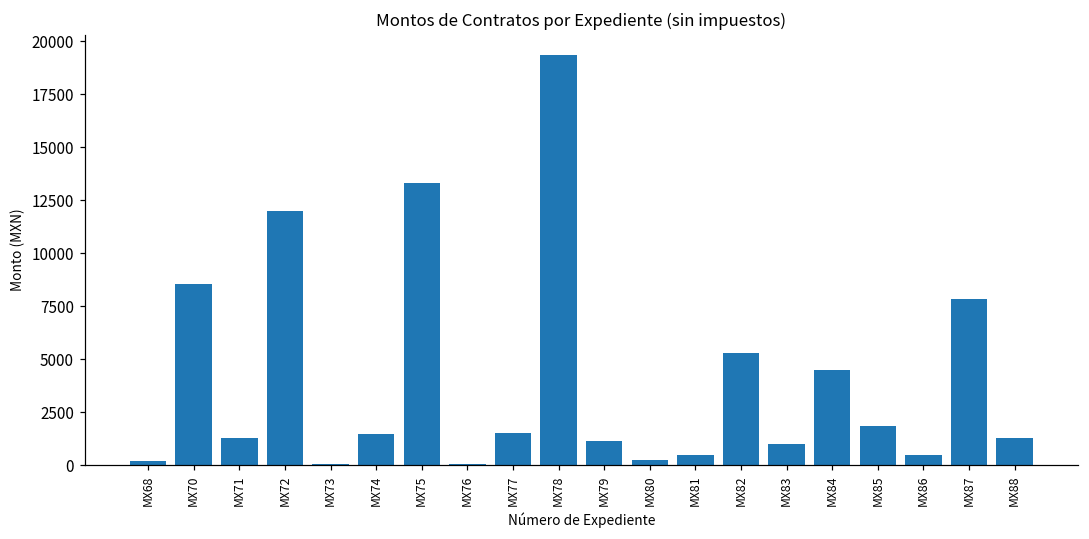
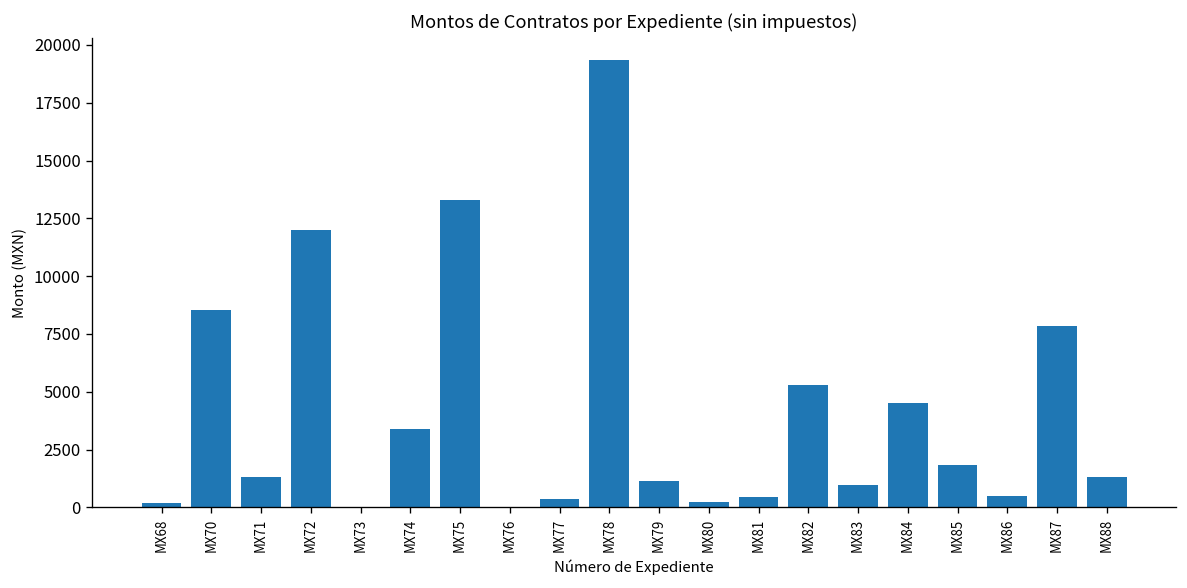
MX74: 1500 -> 3400
MX77: 1500 -> 400
